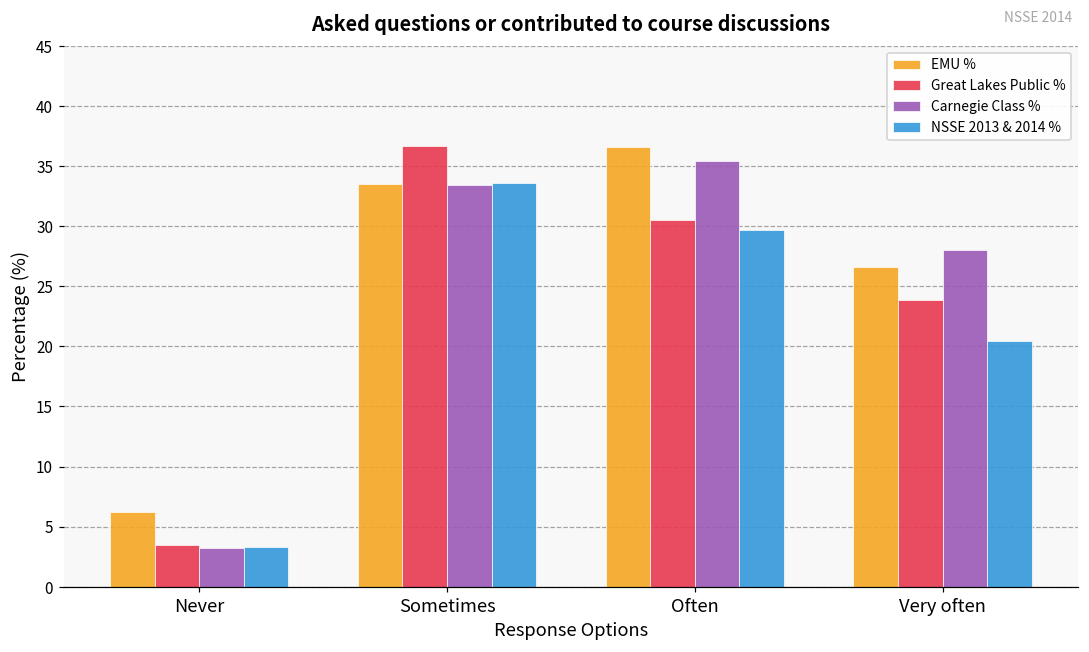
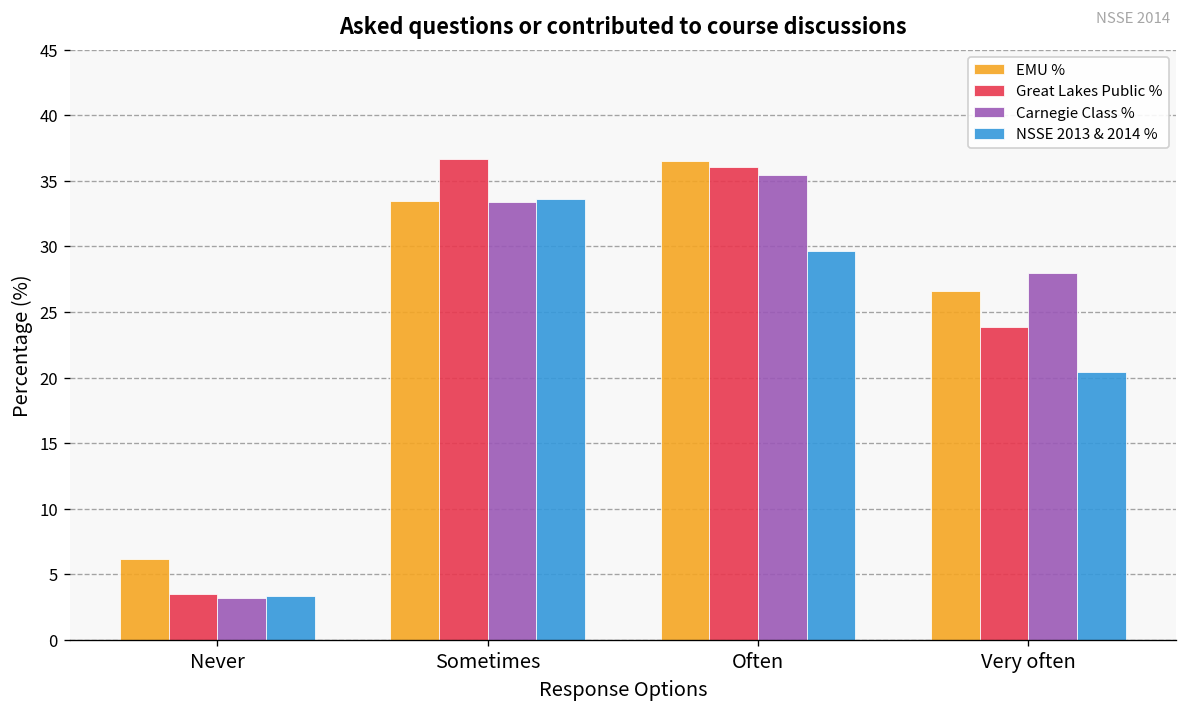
Great Lakes Public %, Often: 30.5 -> 36.0
